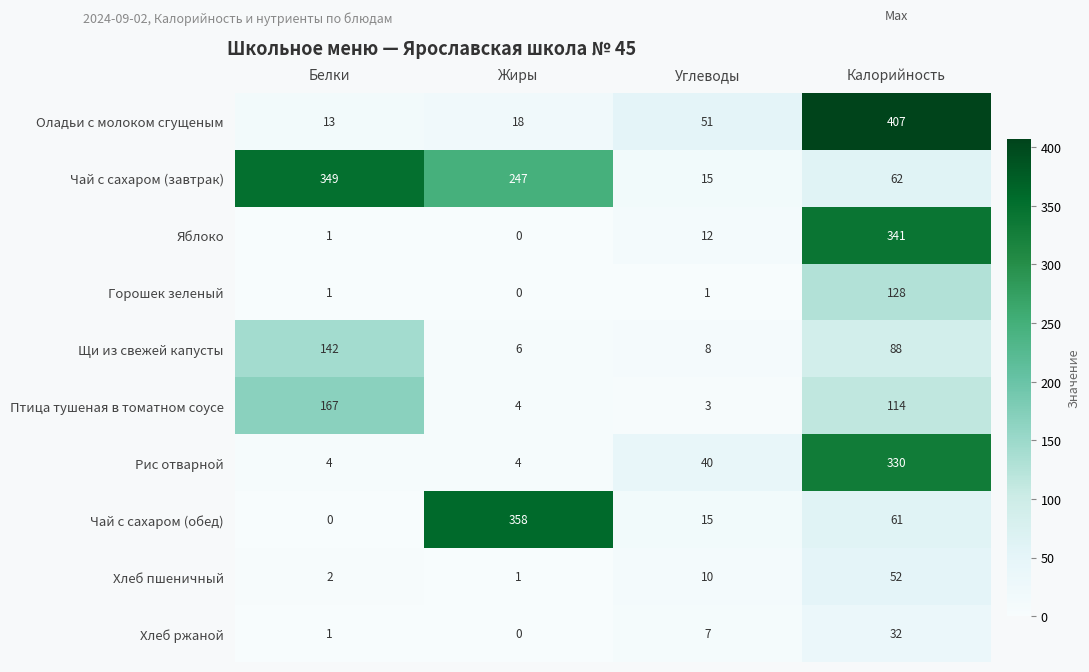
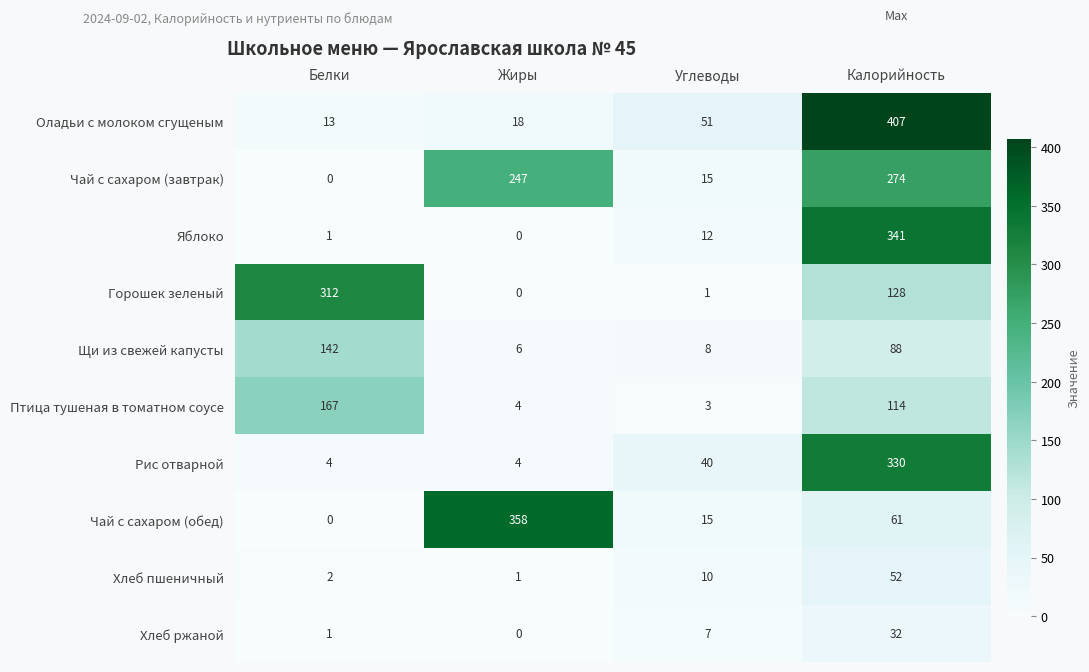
Чай с сахаром (завтрак), Белки: 349 -> 0
Чай с сахаром (завтрак), Калорийность: 62 -> 274
Горошек зеленый, Белки: 1 -> 312
